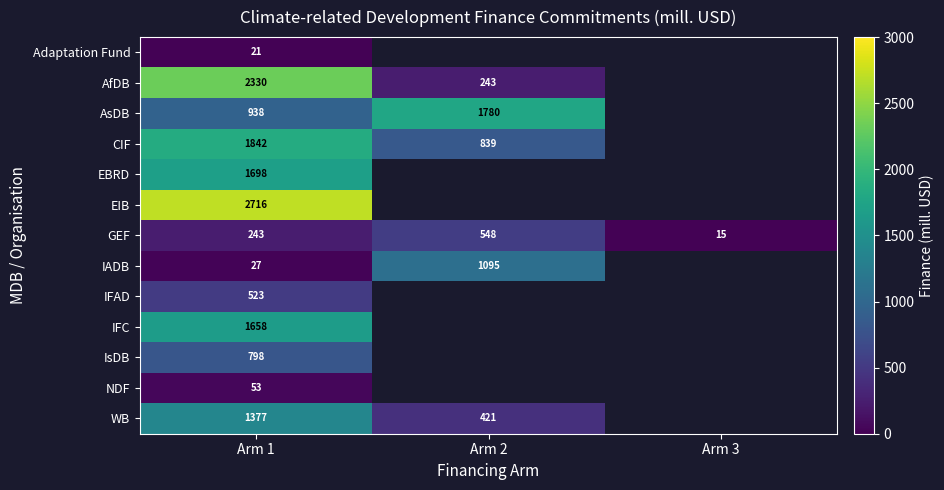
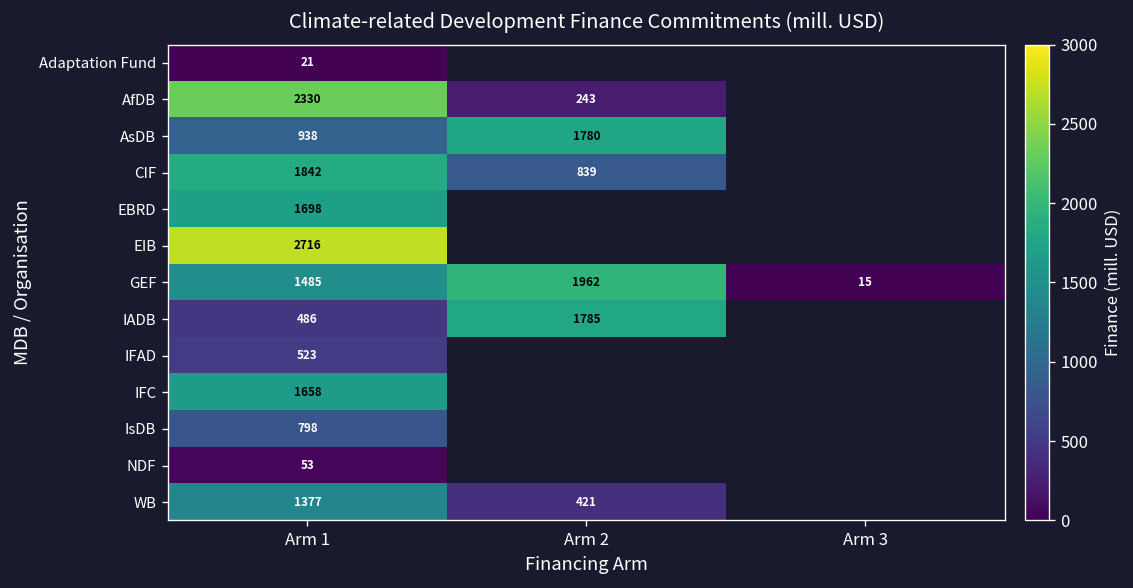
GEF, Arm 1: 243 -> 1485
GEF, Arm 2: 548 -> 1962
IADB, Arm 1: 27 -> 486
IADB, Arm 2: 1095 -> 1785
